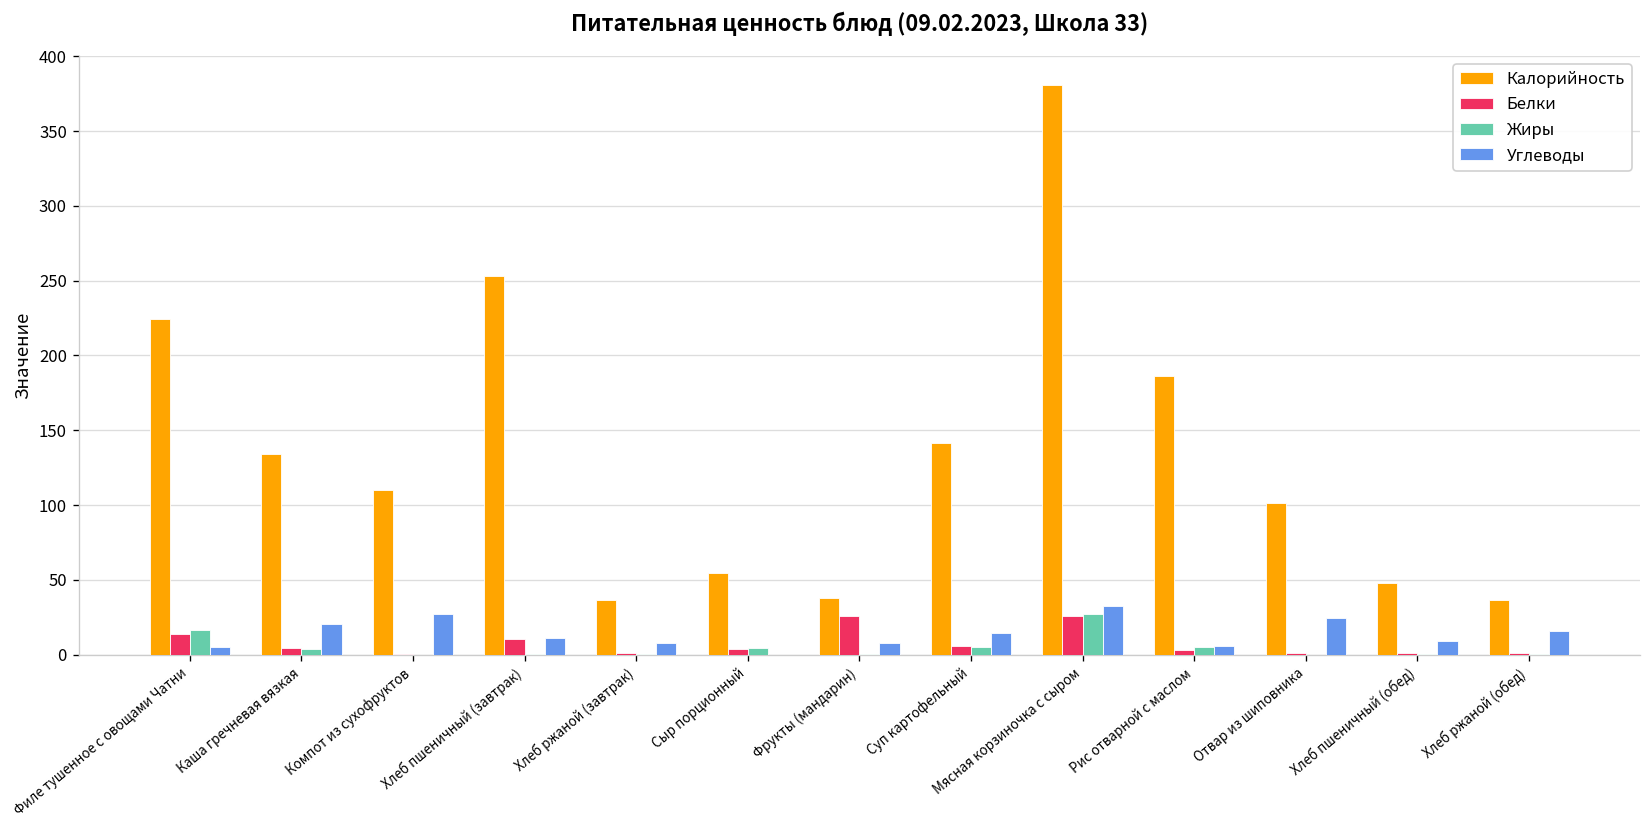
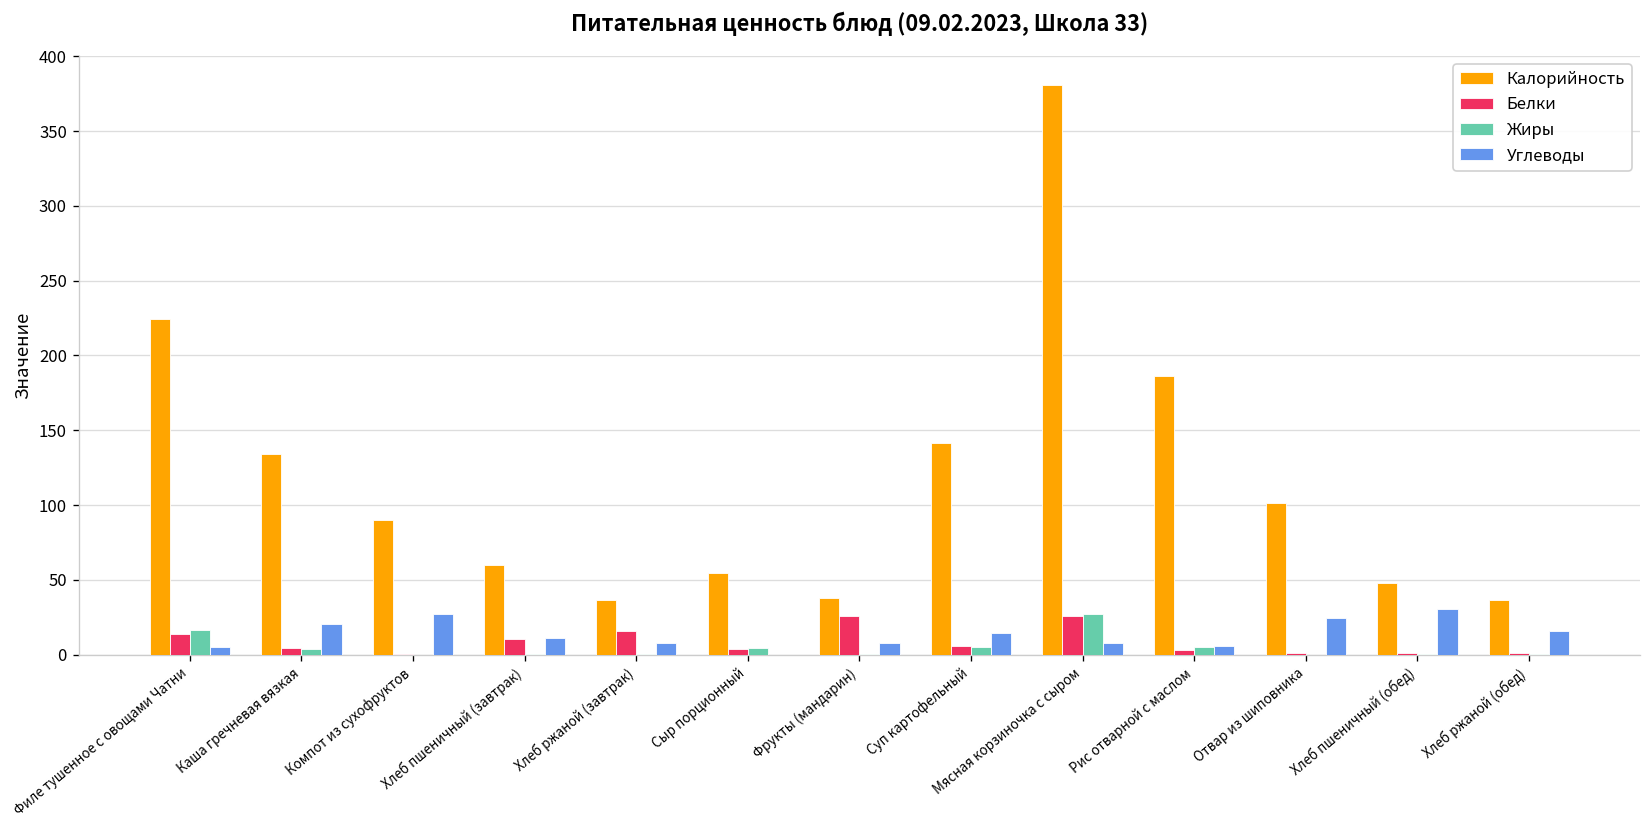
Калорийность, Компот из сухофруктов: 110 -> 90
Калорийность, Хлеб пшеничный (завтрак): 253 -> 60
Белки, Хлеб ржаной (завтрак): 1 -> 16
Углеводы, Мясная корзиночка с сыром: 33 -> 8
Углеводы, Хлеб пшеничный (обед): 9 -> 30
